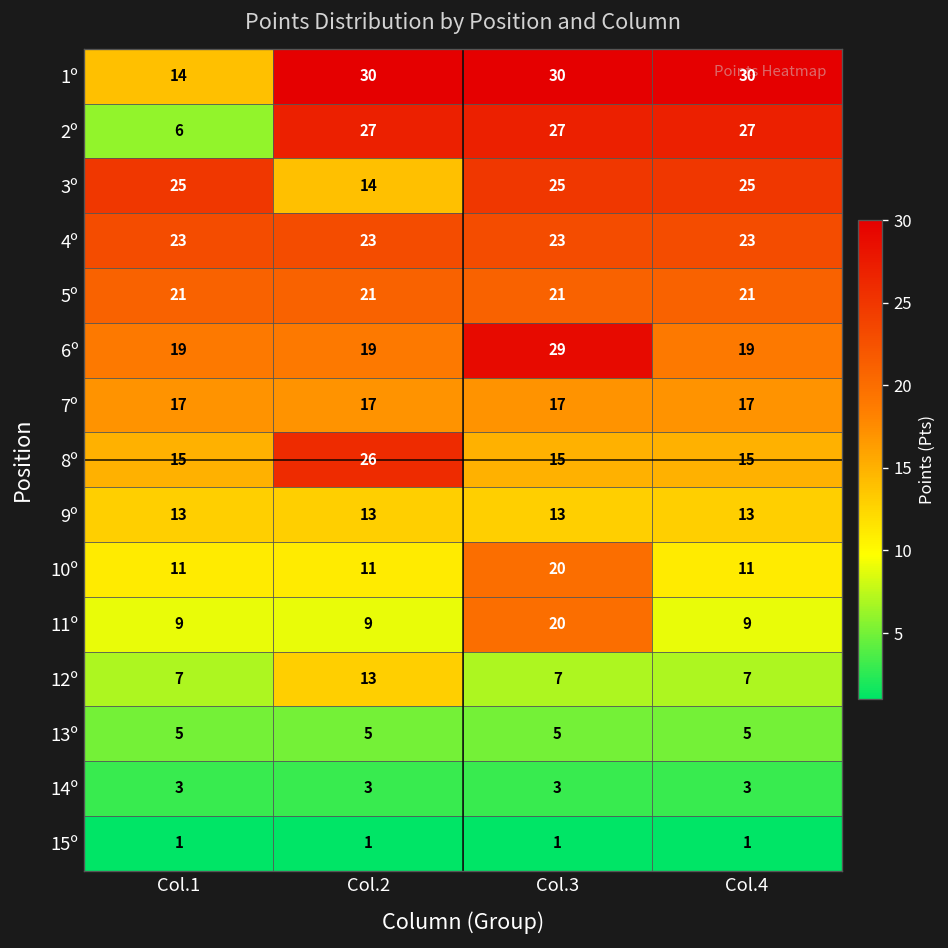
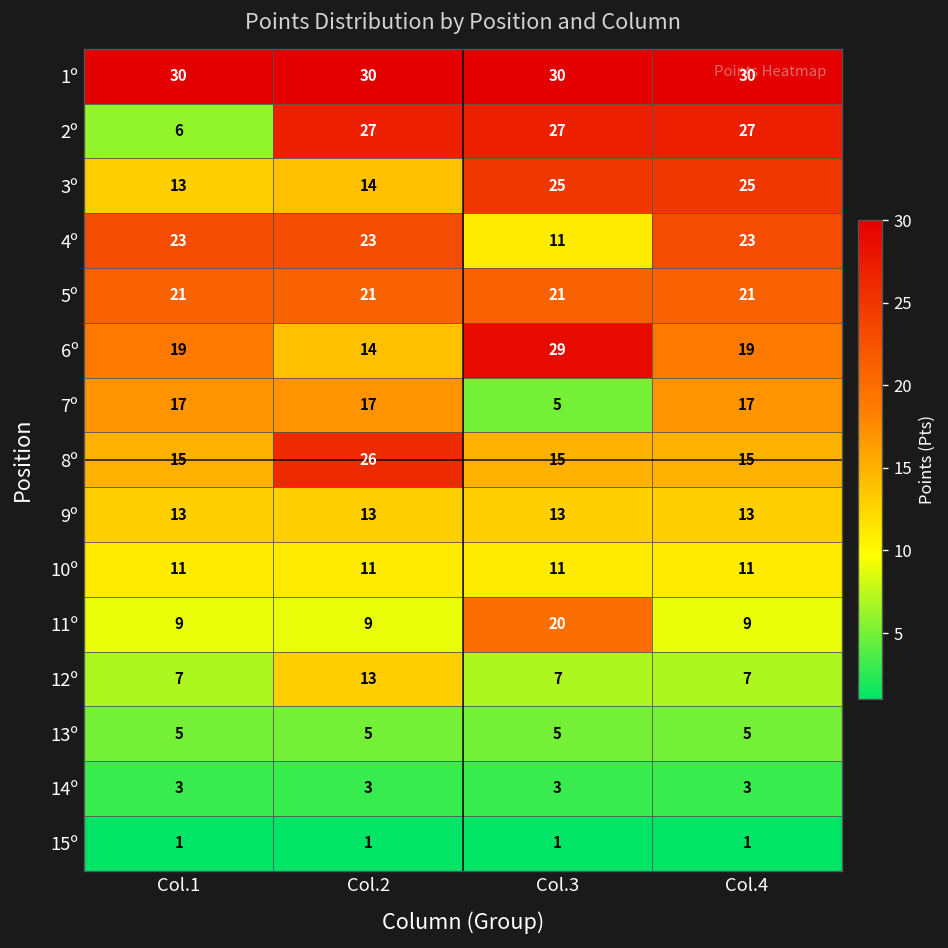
1º, Col.1: 14 -> 30
3º, Col.1: 25 -> 13
4º, Col.3: 23 -> 11
6º, Col.2: 19 -> 14
7º, Col.3: 17 -> 5
10º, Col.3: 20 -> 11
